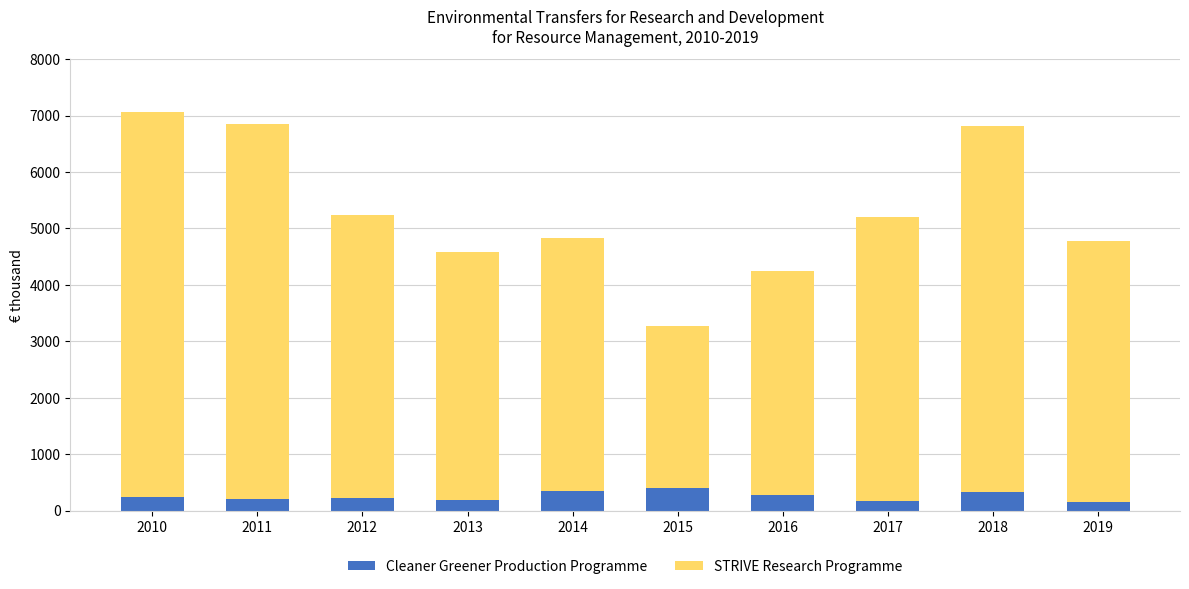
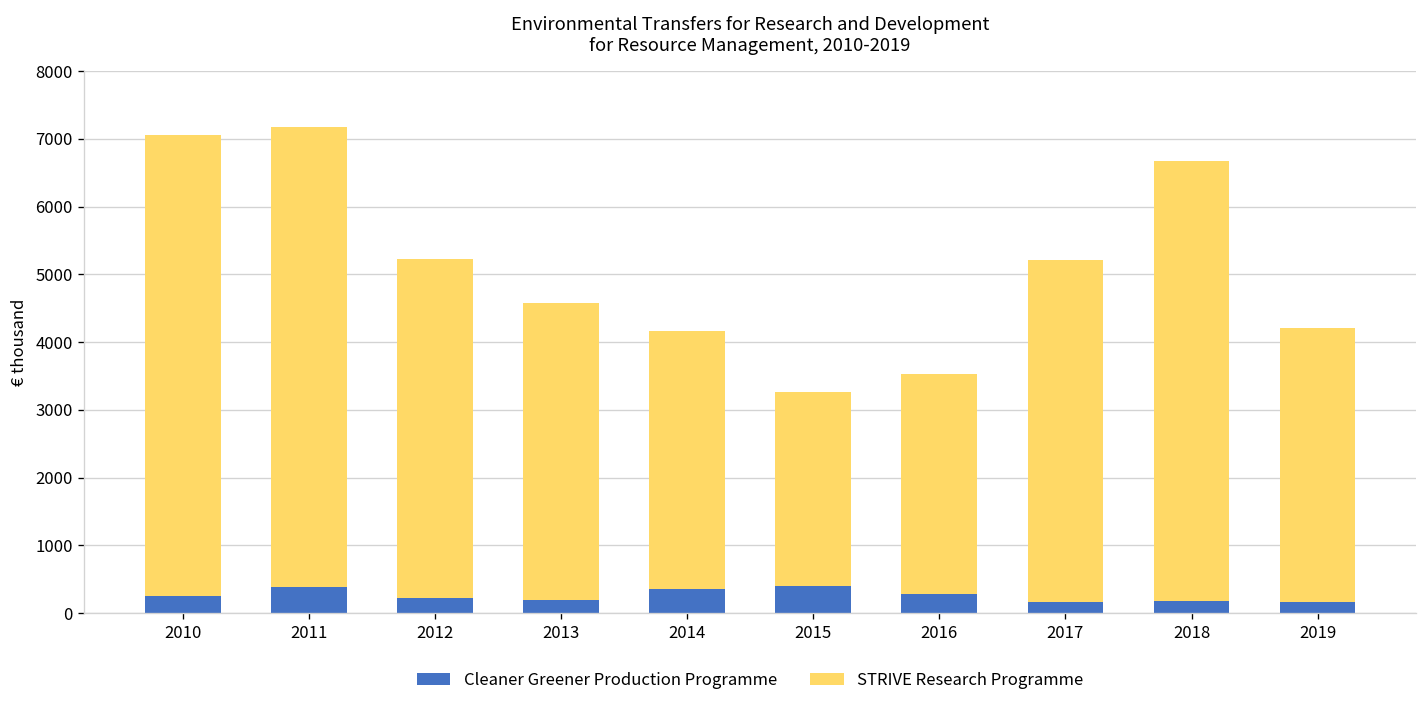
Cleaner Greener Production Programme, 2011: 200 -> 400
STRIVE Research Programme, 2011: 6600 -> 6800
STRIVE Research Programme, 2014: 4500 -> 3800
STRIVE Research Programme, 2016: 4000 -> 3200
Cleaner Greener Production Programme, 2018: 300 -> 200
STRIVE Research Programme, 2019: 4600 -> 4000
